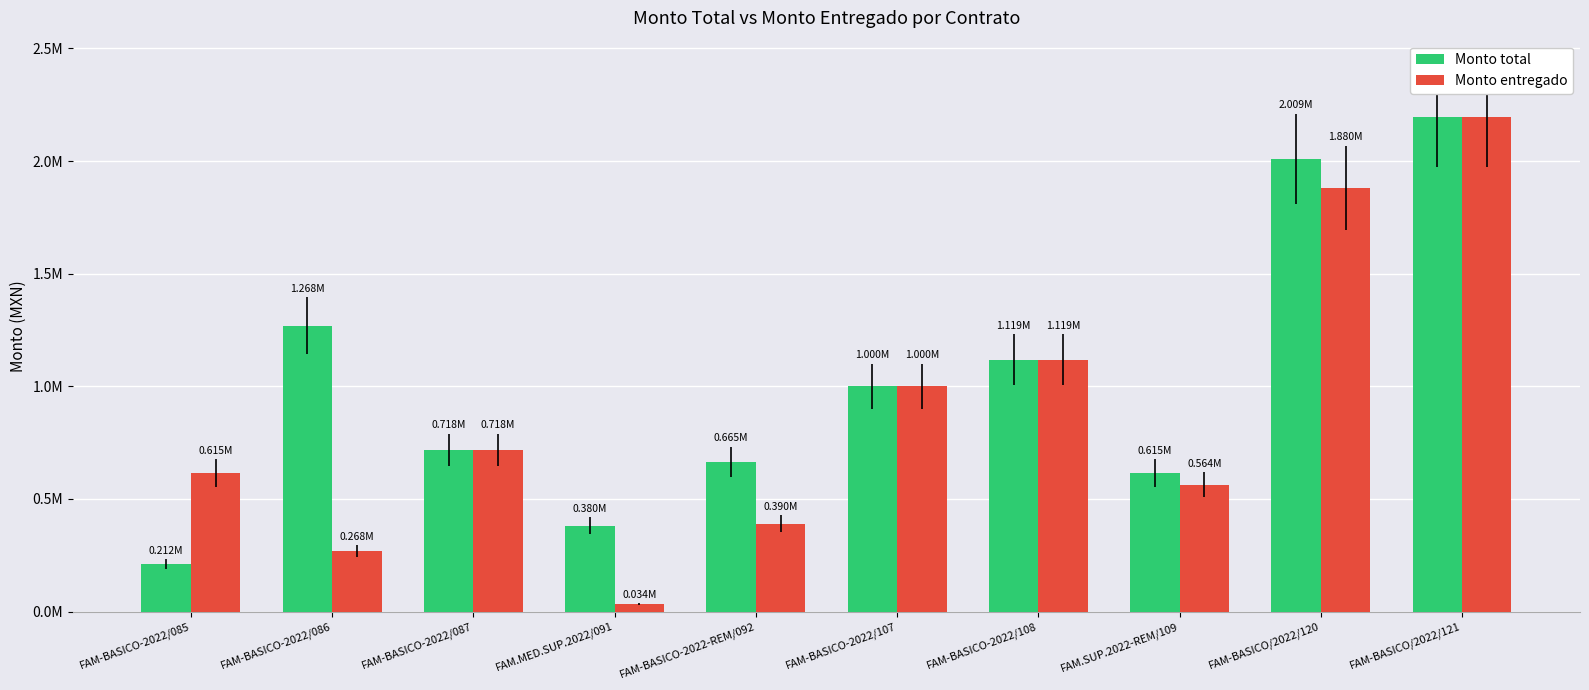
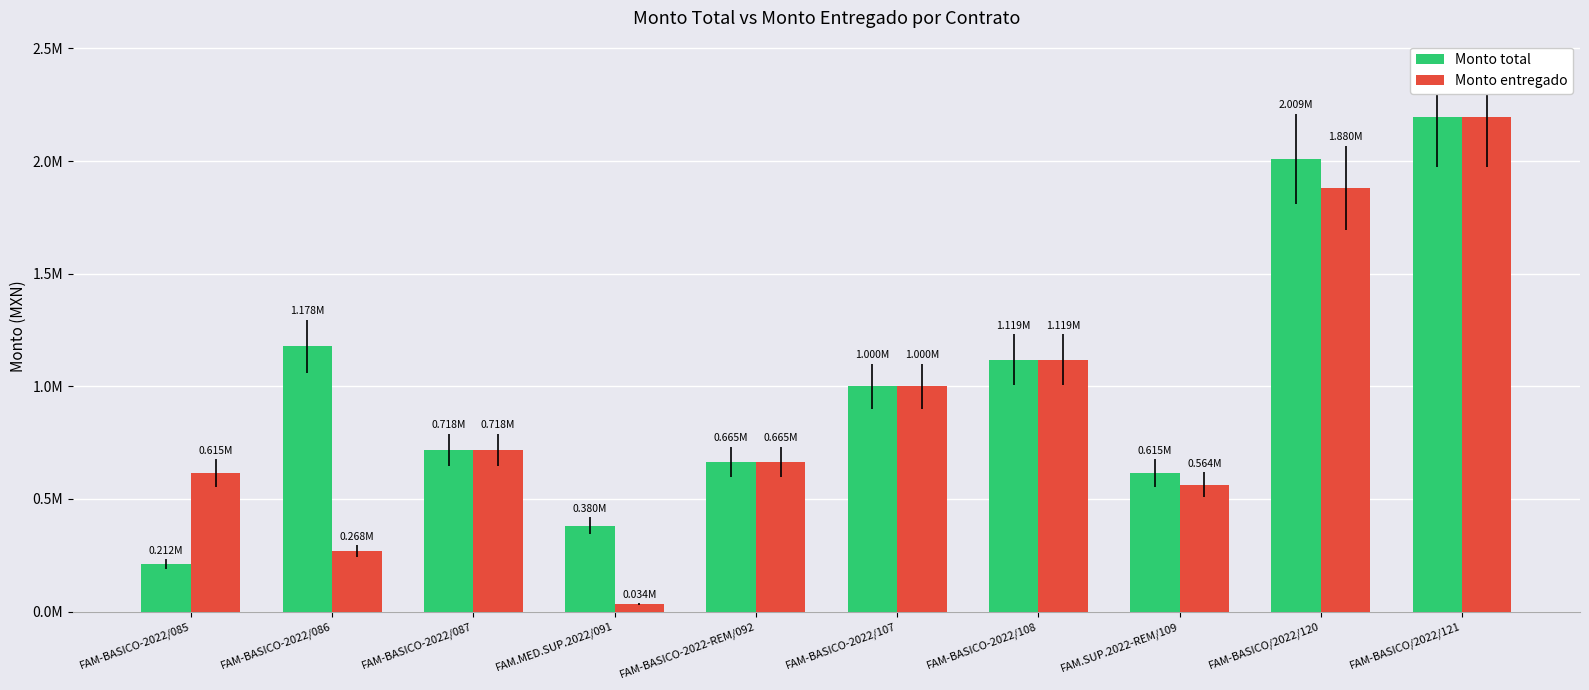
Monto total, FAM-BASICO-2022/086: 1.268M -> 1.178M
Monto entregado, FAM-BASICO-2022-REM/092: 0.390M -> 0.665M
